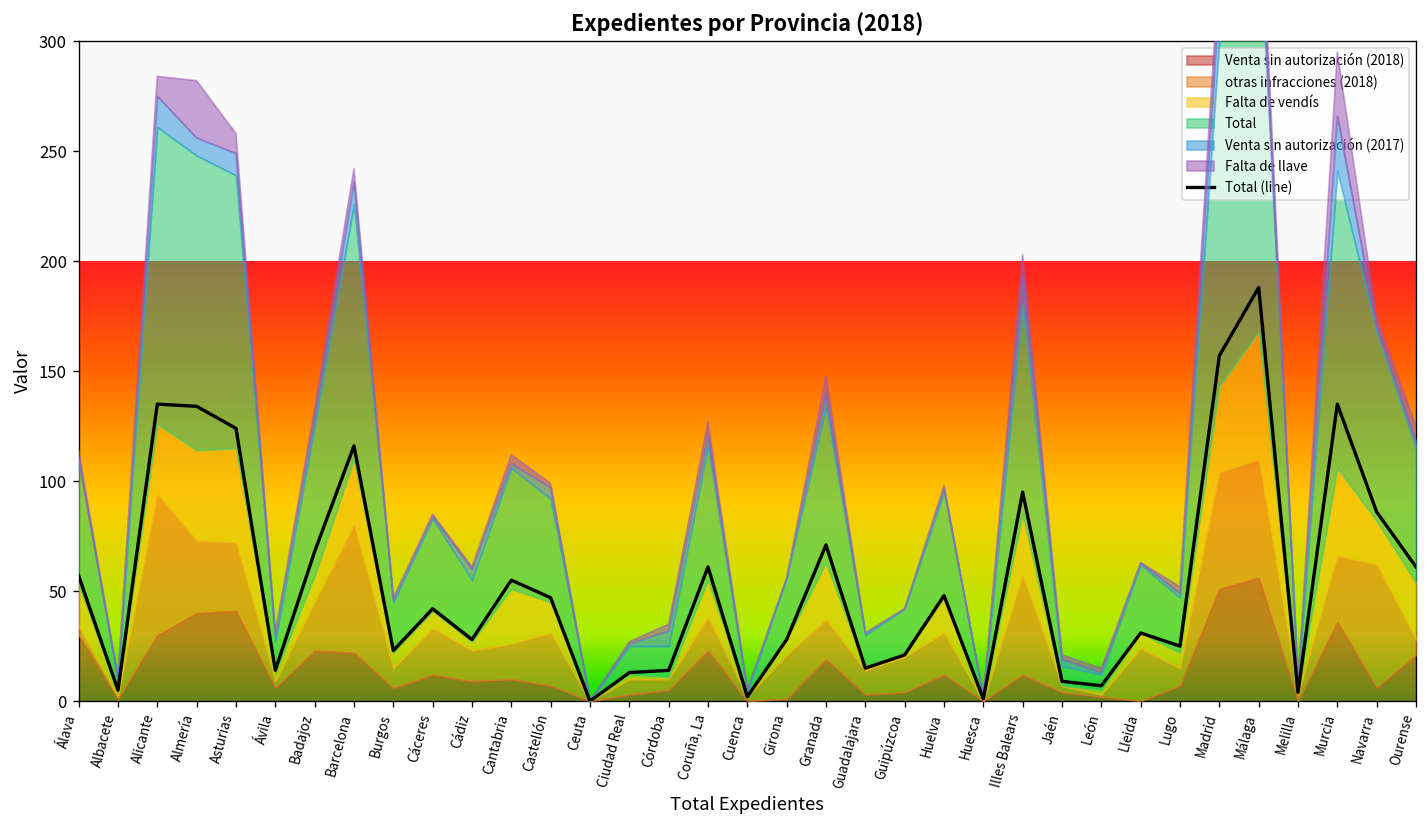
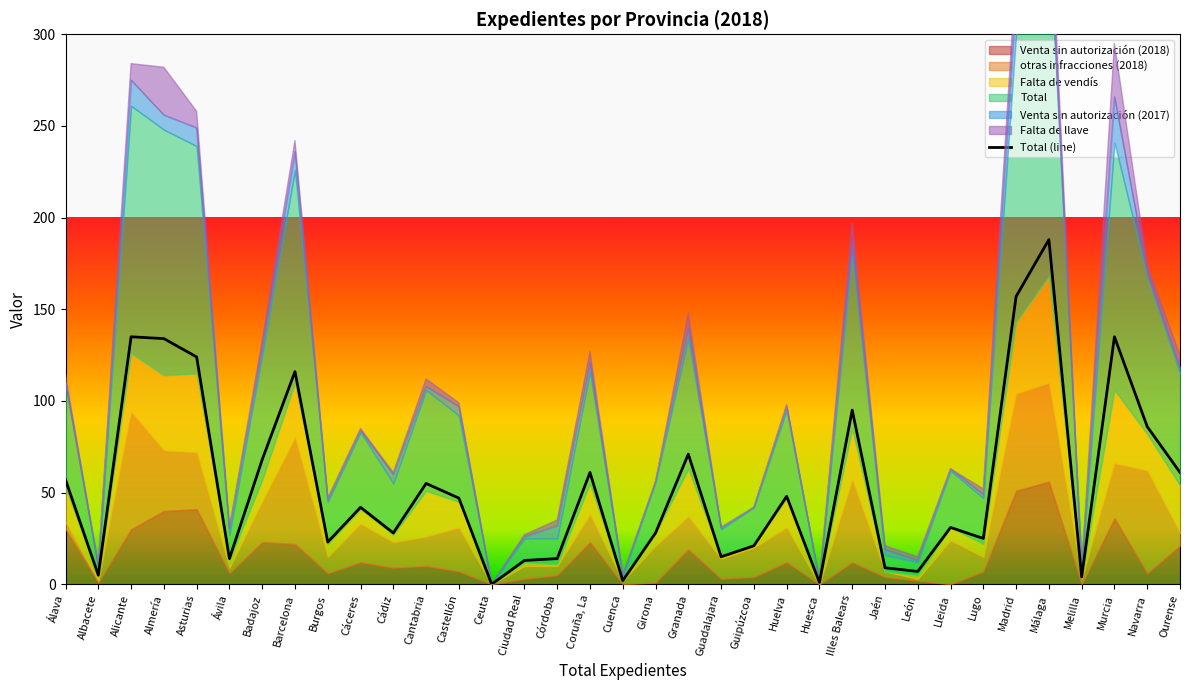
Venta sin autorización (2017), Illes Balears: 13 -> 7
